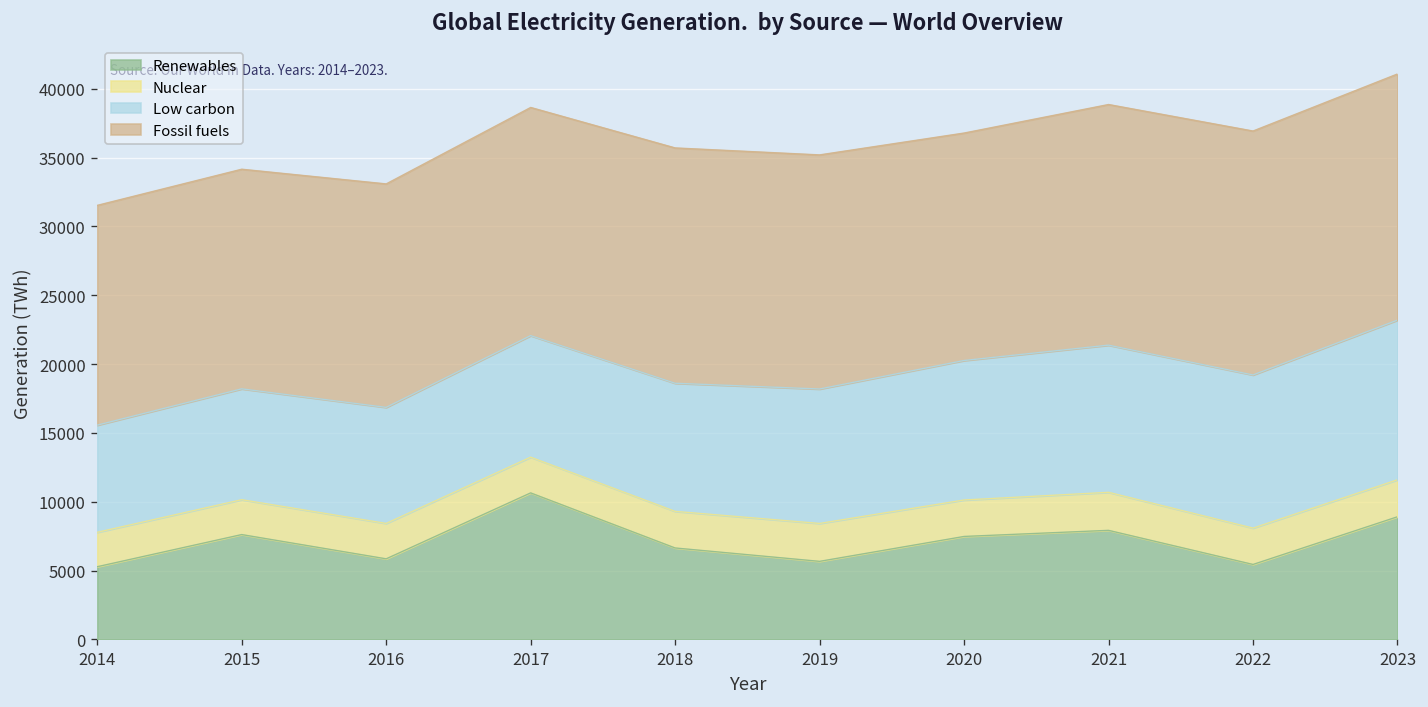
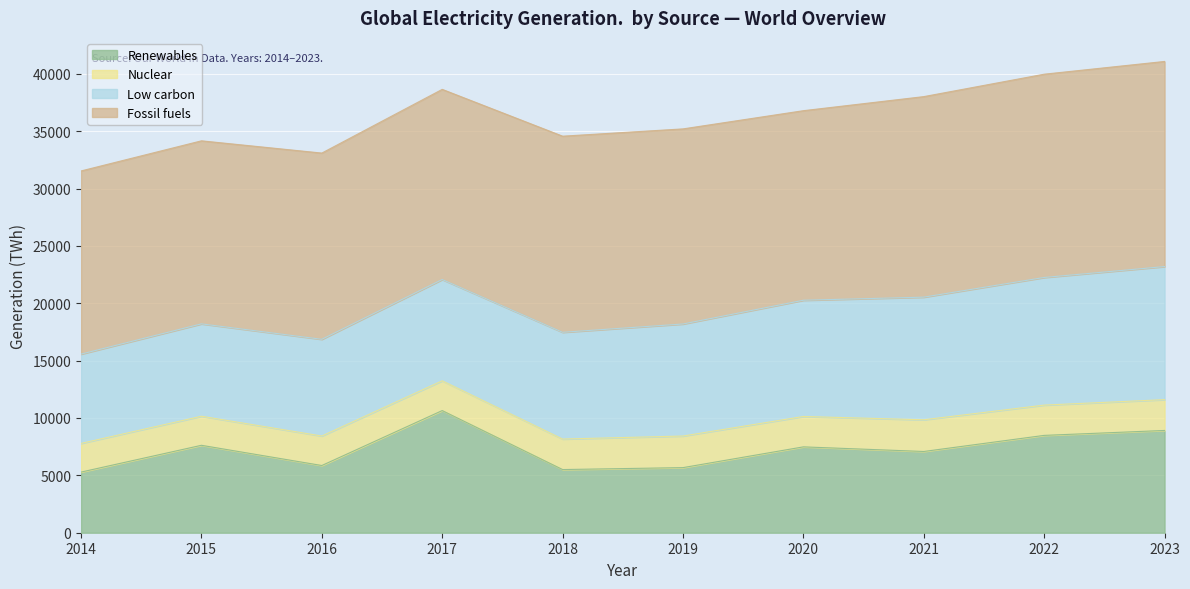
Renewables, 2018: 6600 -> 5500
Renewables, 2021: 7900 -> 7100
Renewables, 2022: 5500 -> 8500
